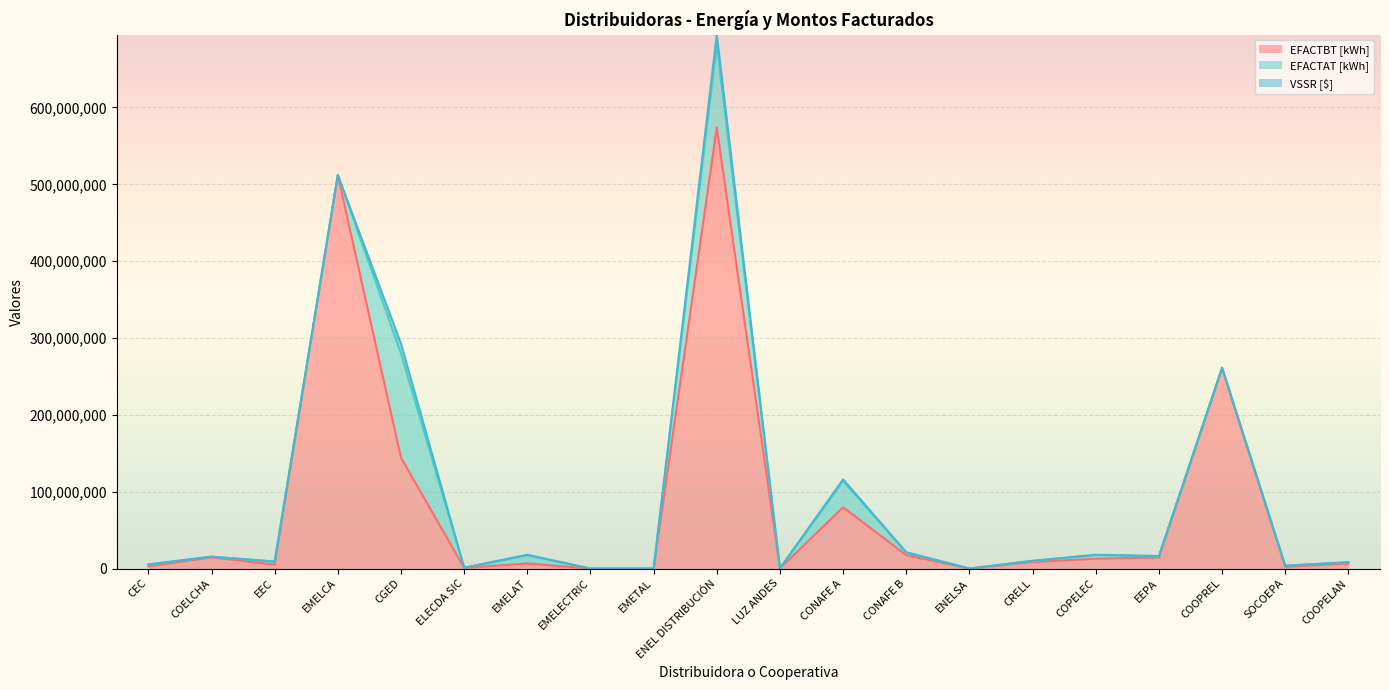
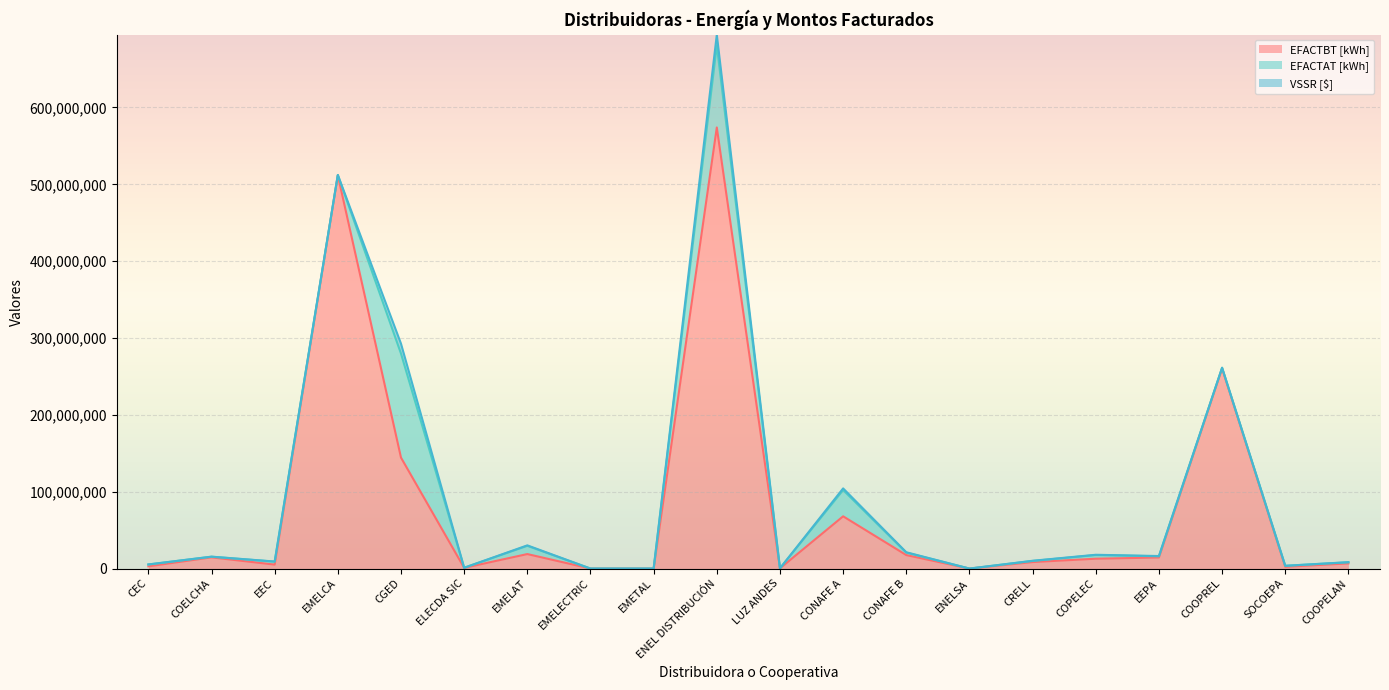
EFACTBT [kWh], EMELAT: 10,000,000 -> 20,000,000
EFACTBT [kWh], CONAFE A: 80,000,000 -> 70,000,000
